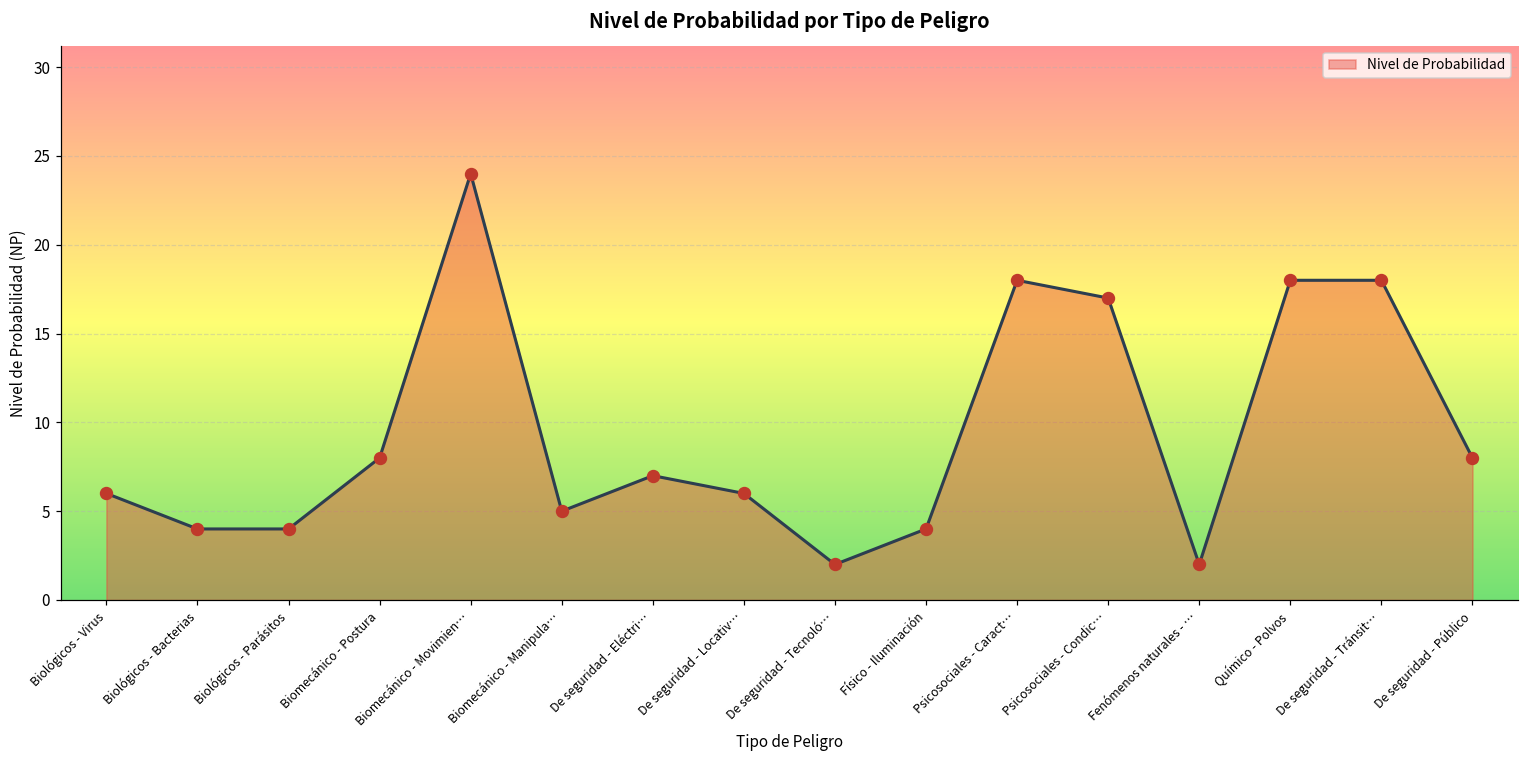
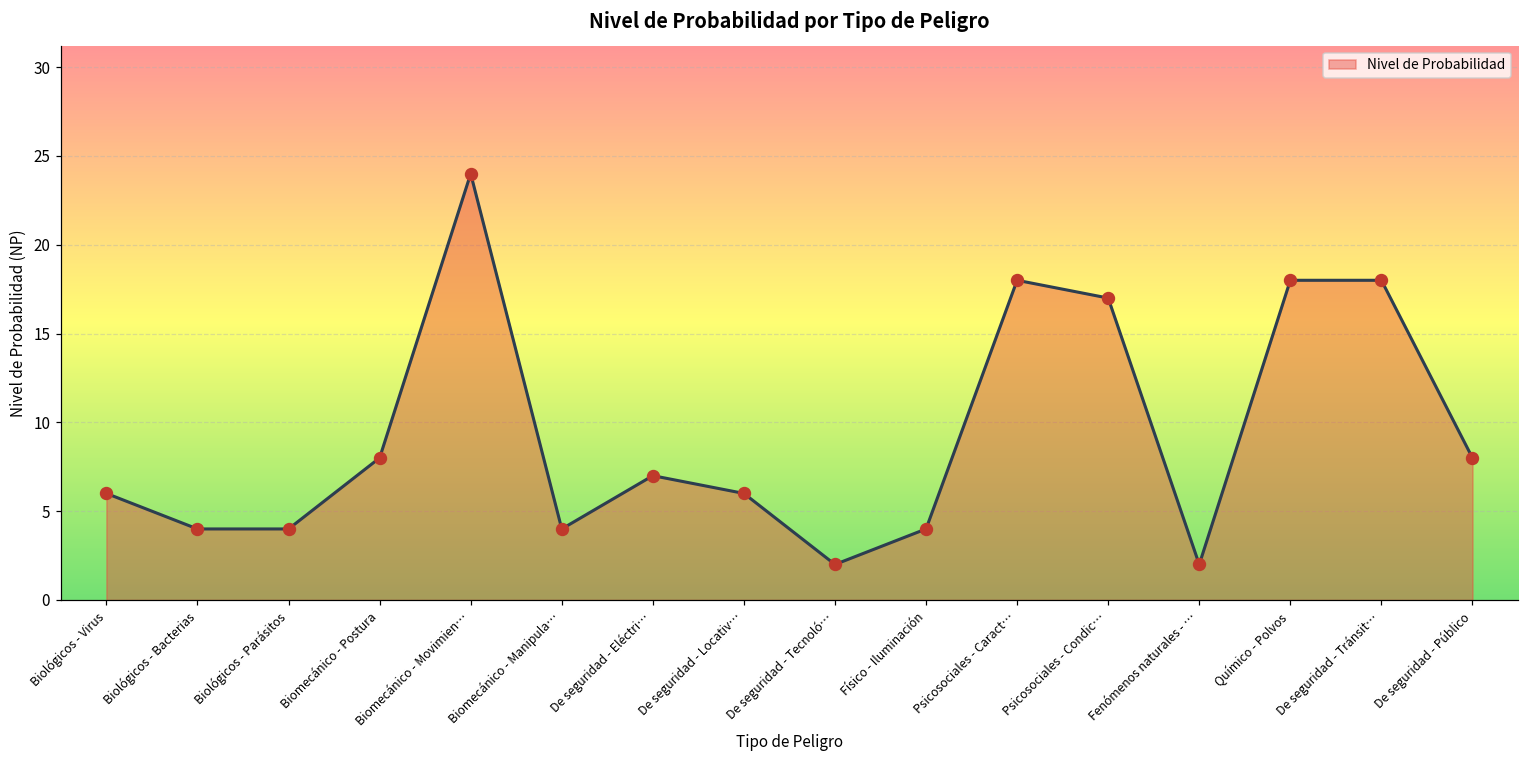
Biomecánico - Manipula…: 5 -> 4
